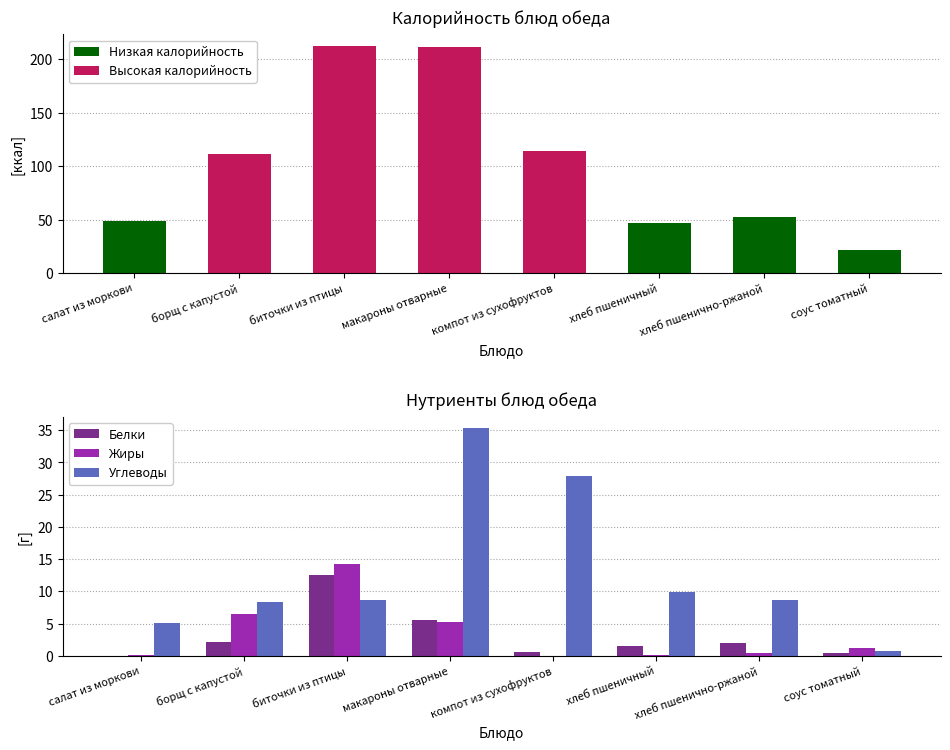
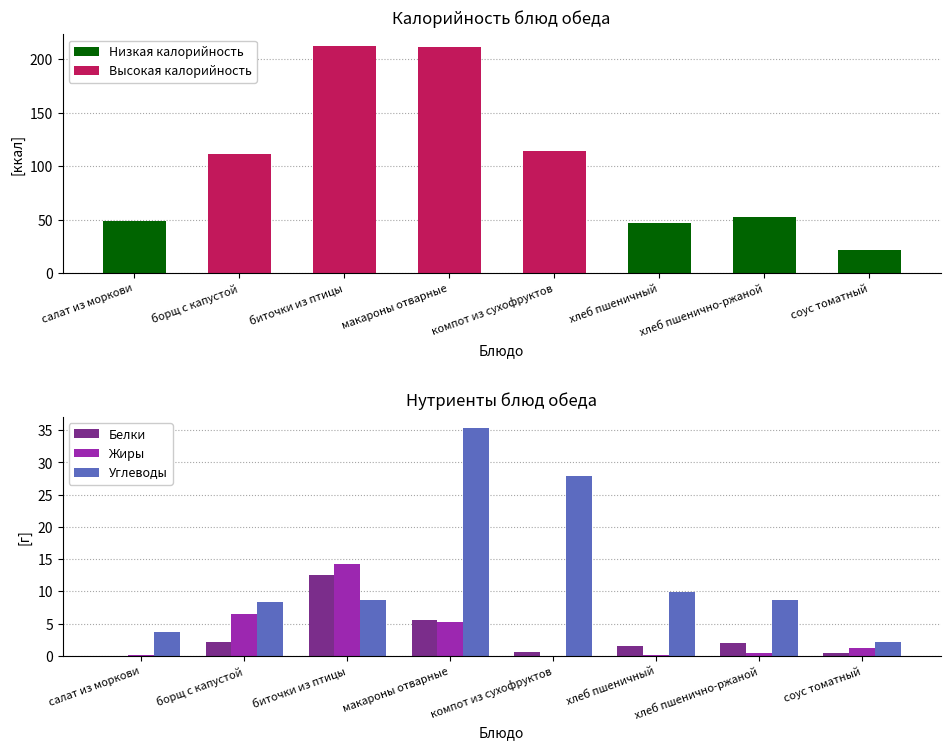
Нутриенты блюд обеда, Углеводы, салат из моркови: 5 -> 4
Нутриенты блюд обеда, Углеводы, соус томатный: 1 -> 2
